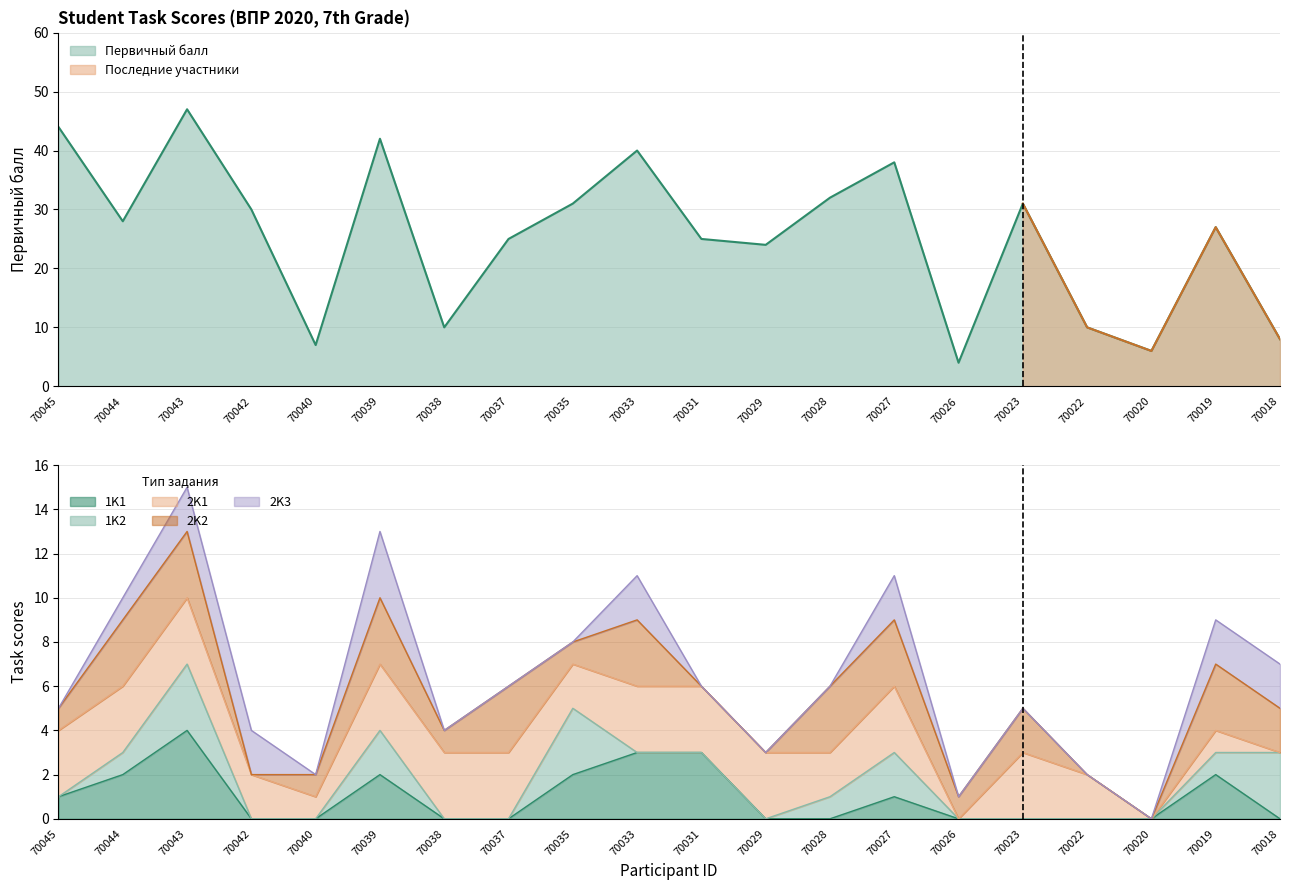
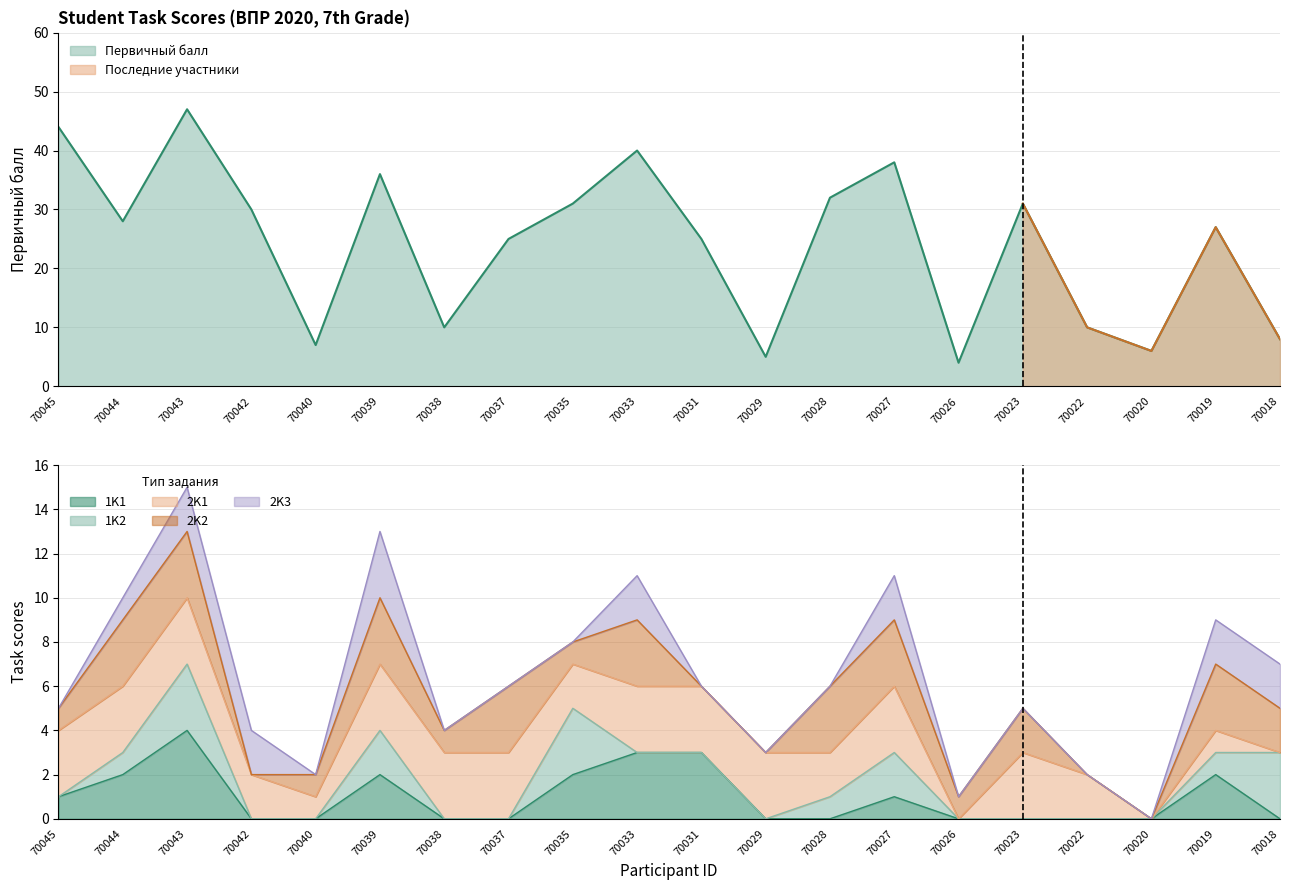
Student Task Scores (ВПР 2020, 7th Grade), Первичный балл, 70039: 42 -> 36
Student Task Scores (ВПР 2020, 7th Grade), Первичный балл, 70029: 24 -> 5
